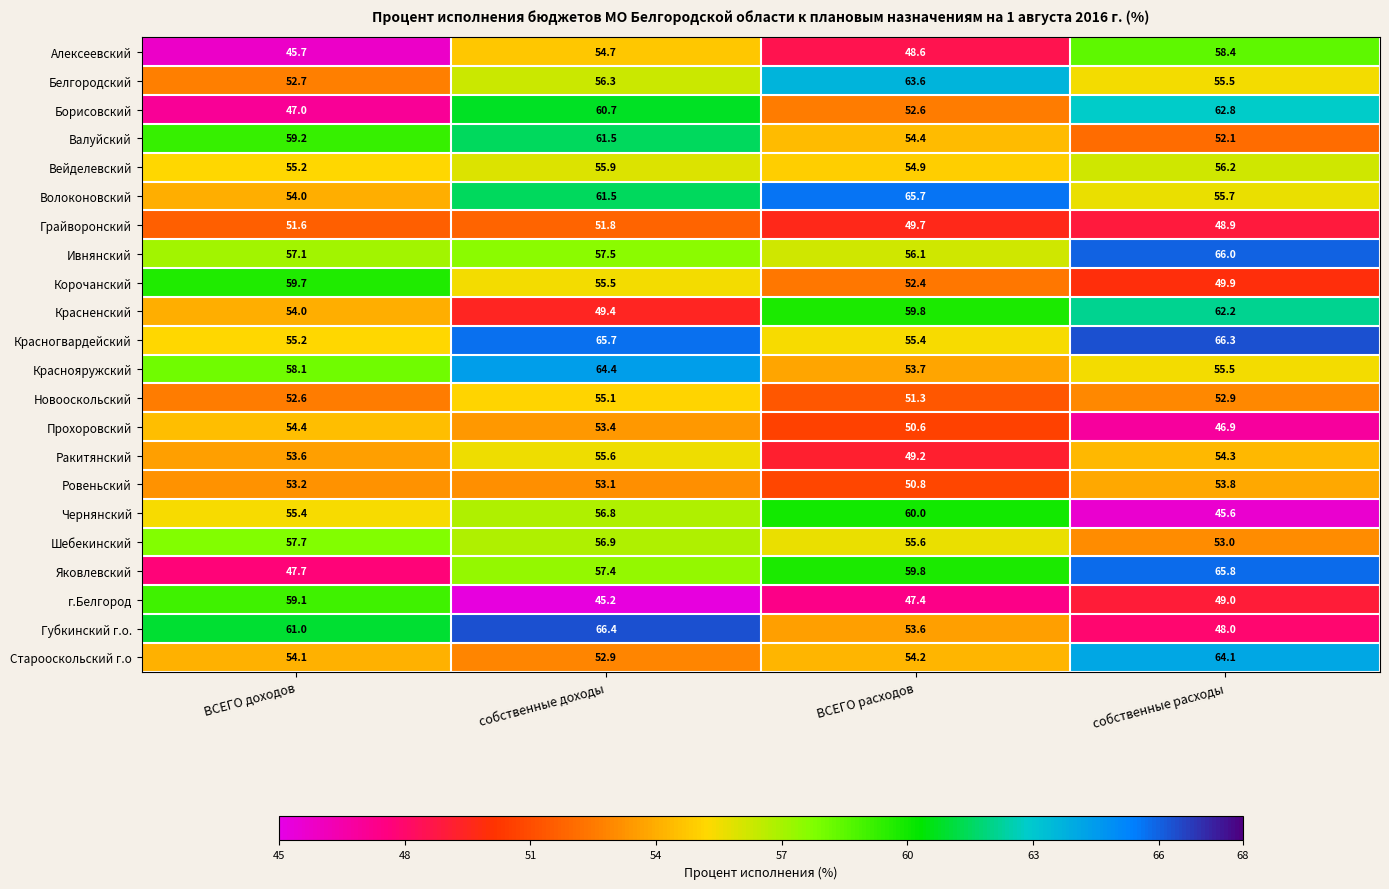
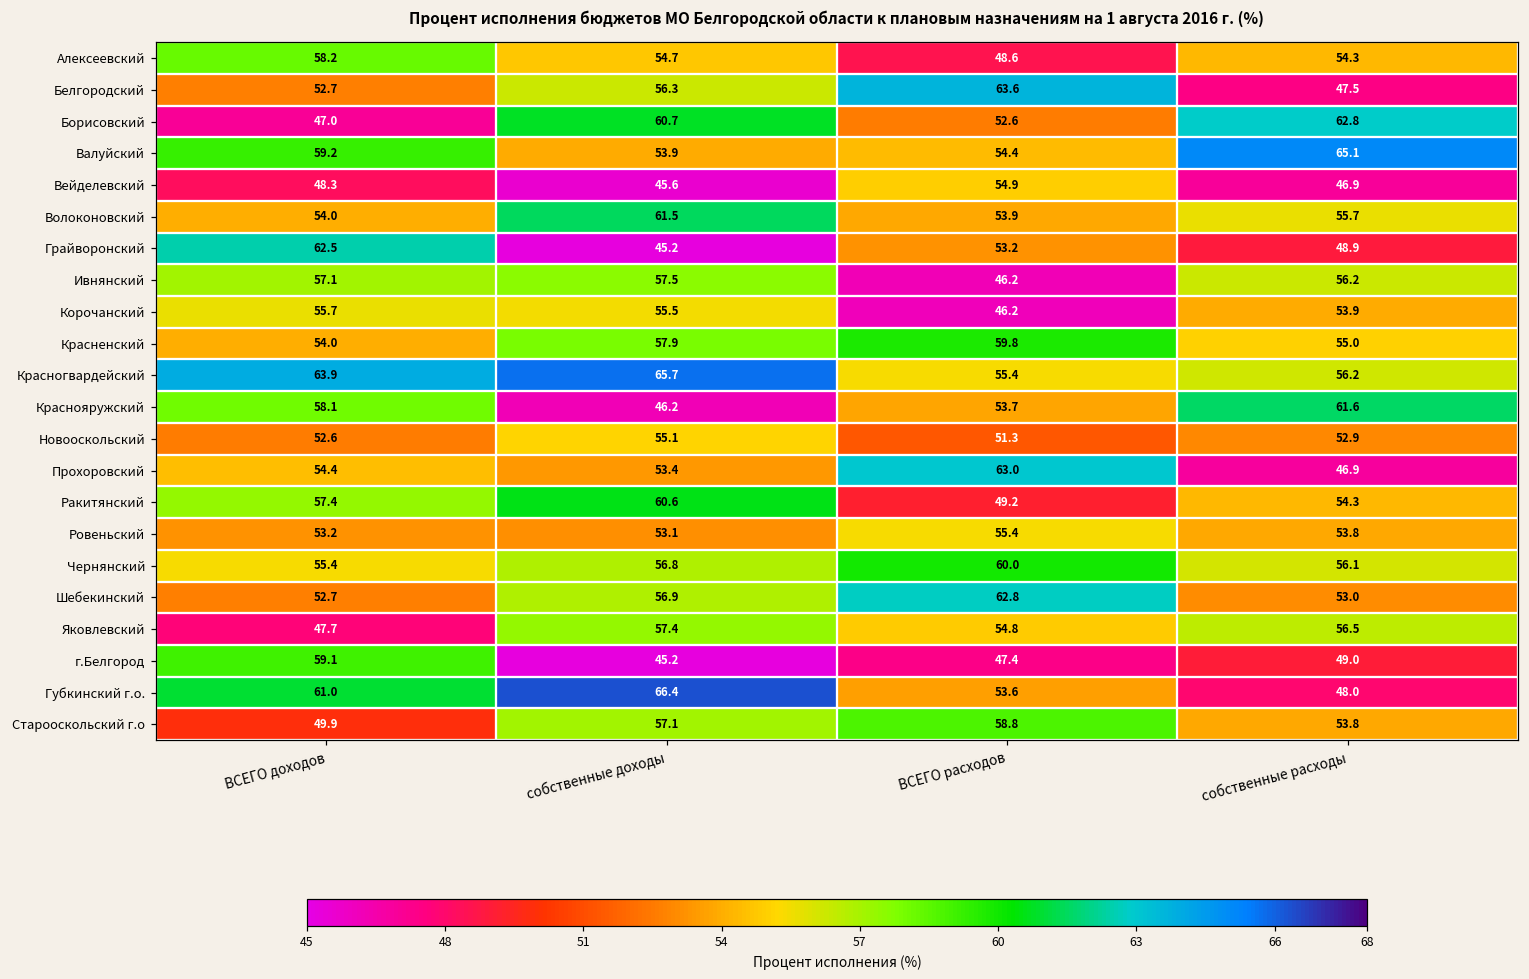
Алексеевский, ВСЕГО доходов: 45.7 -> 58.2
Алексеевский, собственные расходы: 58.4 -> 54.3
Белгородский, собственные расходы: 55.5 -> 47.5
Валуйский, собственные доходы: 61.5 -> 53.9
Валуйский, собственные расходы: 52.1 -> 65.1
Вейделевский, ВСЕГО доходов: 55.2 -> 48.3
Вейделевский, собственные доходы: 55.9 -> 45.6
Вейделевский, собственные расходы: 56.2 -> 46.9
Волоконовский, ВСЕГО расходов: 65.7 -> 53.9
Грайворонский, ВСЕГО доходов: 51.6 -> 62.5
Грайворонский, собственные доходы: 51.8 -> 45.2
Грайворонский, ВСЕГО расходов: 49.7 -> 53.2
Ивнянский, ВСЕГО расходов: 56.1 -> 46.2
Ивнянский, собственные расходы: 66.0 -> 56.2
Корочанский, ВСЕГО доходов: 59.7 -> 55.7
Корочанский, ВСЕГО расходов: 52.4 -> 46.2
Корочанский, собственные расходы: 49.9 -> 53.9
Красненский, собственные доходы: 49.4 -> 57.9
Красненский, собственные расходы: 62.2 -> 55.0
Красногвардейский, ВСЕГО доходов: 55.2 -> 63.9
Красногвардейский, собственные расходы: 66.3 -> 56.2
Краснояружский, собственные доходы: 64.4 -> 46.2
Краснояружский, собственные расходы: 55.5 -> 61.6
Прохоровский, ВСЕГО расходов: 50.6 -> 63.0
Ракитянский, ВСЕГО доходов: 53.6 -> 57.4
Ракитянский, собственные доходы: 55.6 -> 60.6
Ровеньский, ВСЕГО расходов: 50.8 -> 55.4
Чернянский, собственные расходы: 45.6 -> 56.1
Шебекинский, ВСЕГО доходов: 57.7 -> 52.7
Шебекинский, ВСЕГО расходов: 55.6 -> 62.8
Яковлевский, ВСЕГО расходов: 59.8 -> 54.8
Яковлевский, собственные расходы: 65.8 -> 56.5
Старооскольский г.о, ВСЕГО доходов: 54.1 -> 49.9
Старооскольский г.о, собственные доходы: 52.9 -> 57.1
Старооскольский г.о, ВСЕГО расходов: 54.2 -> 58.8
Старооскольский г.о, собственные расходы: 64.1 -> 53.8
